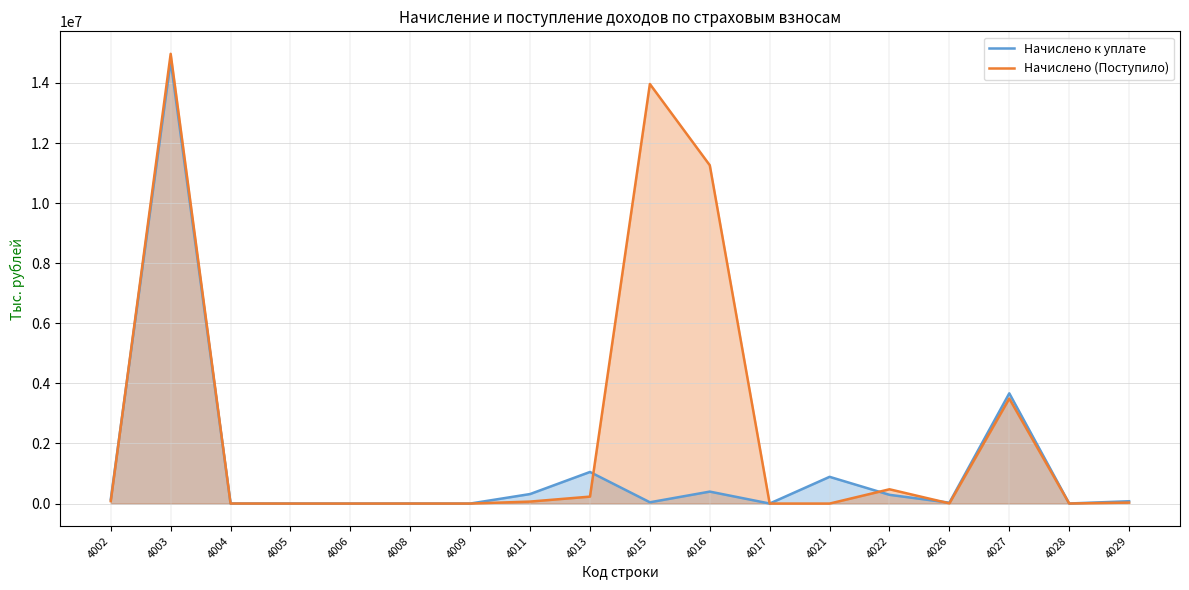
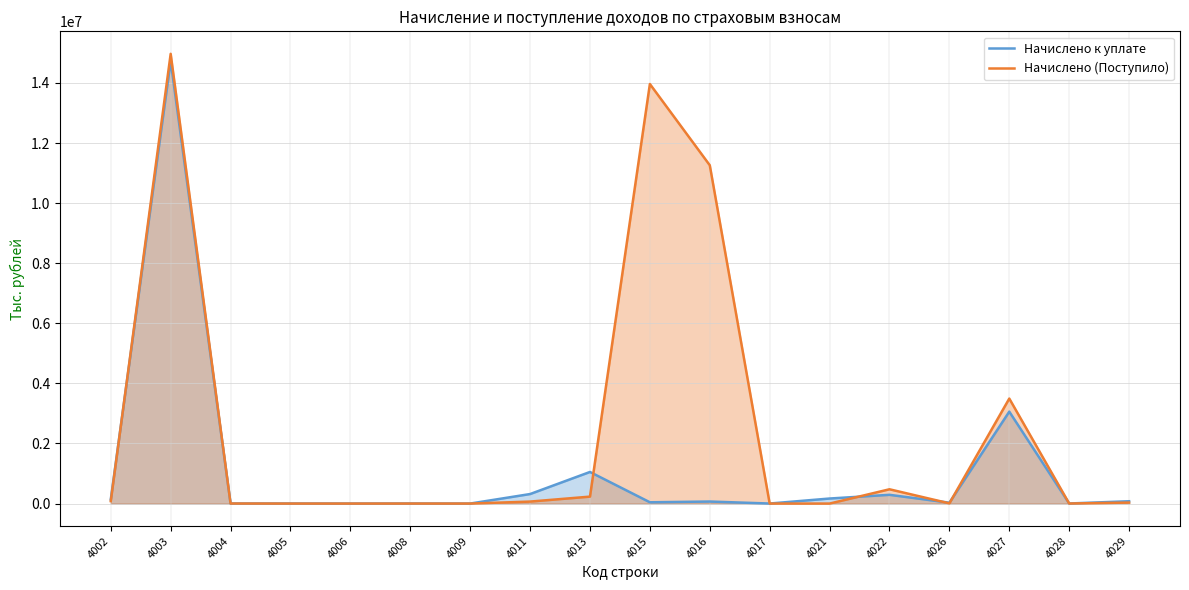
Начислено к уплате, 4016: 400000 -> 100000
Начислено к уплате, 4021: 900000 -> 200000
Начислено к уплате, 4027: 3700000 -> 3100000
